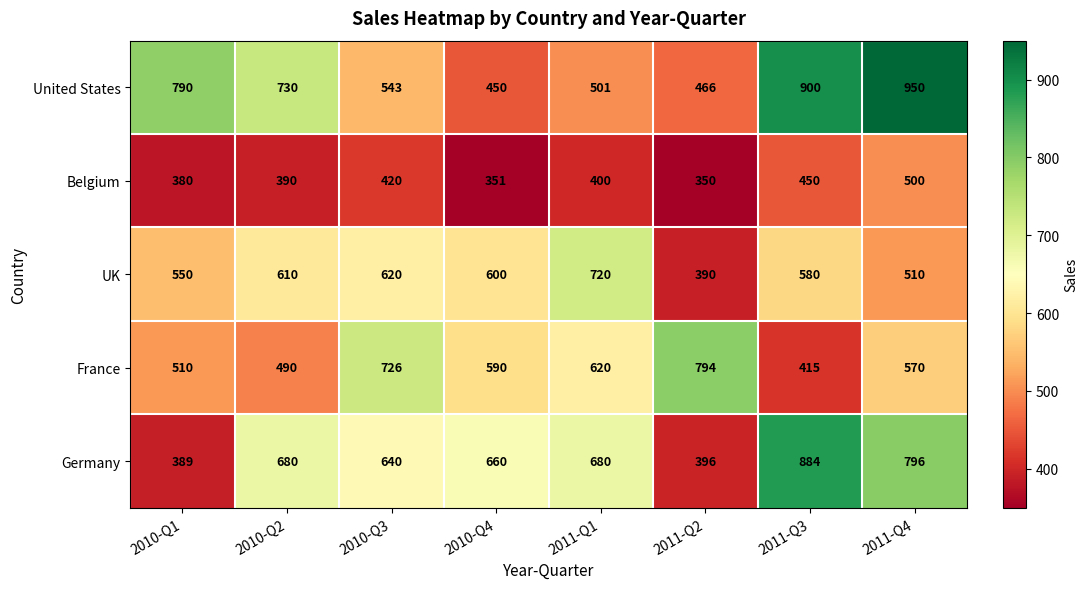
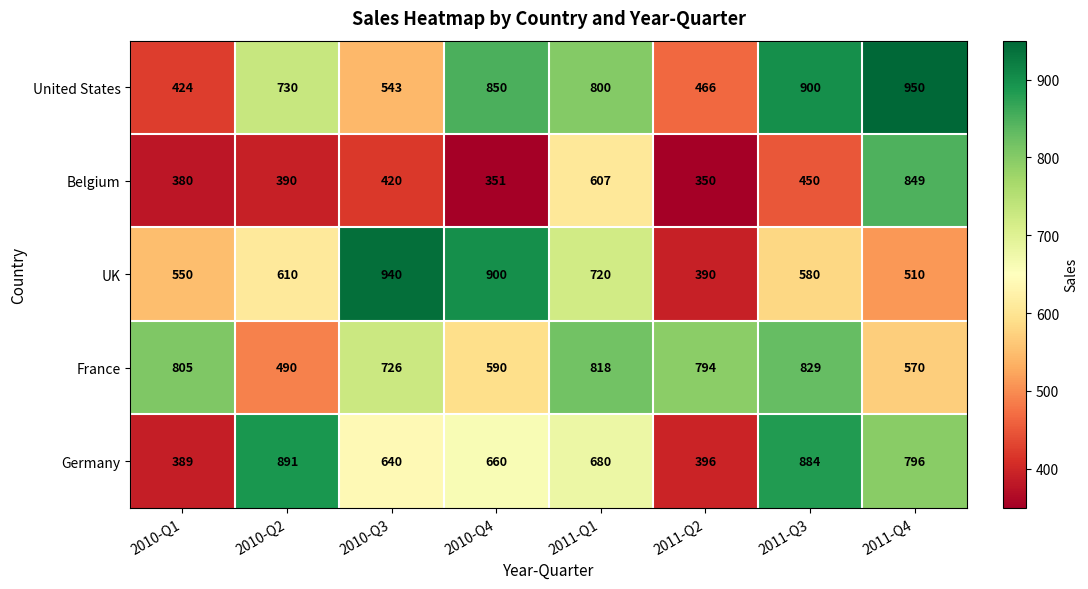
United States, 2010-Q1: 790 -> 424
United States, 2010-Q4: 450 -> 850
United States, 2011-Q1: 501 -> 800
Belgium, 2011-Q1: 400 -> 607
Belgium, 2011-Q4: 500 -> 849
UK, 2010-Q3: 620 -> 940
UK, 2010-Q4: 600 -> 900
France, 2010-Q1: 510 -> 805
France, 2011-Q1: 620 -> 818
France, 2011-Q3: 415 -> 829
Germany, 2010-Q2: 680 -> 891
